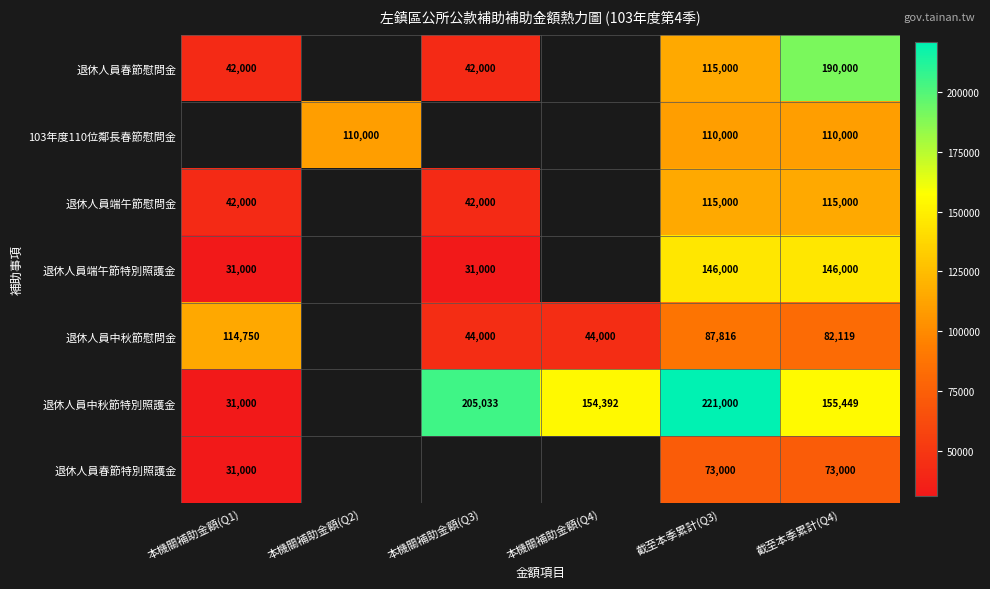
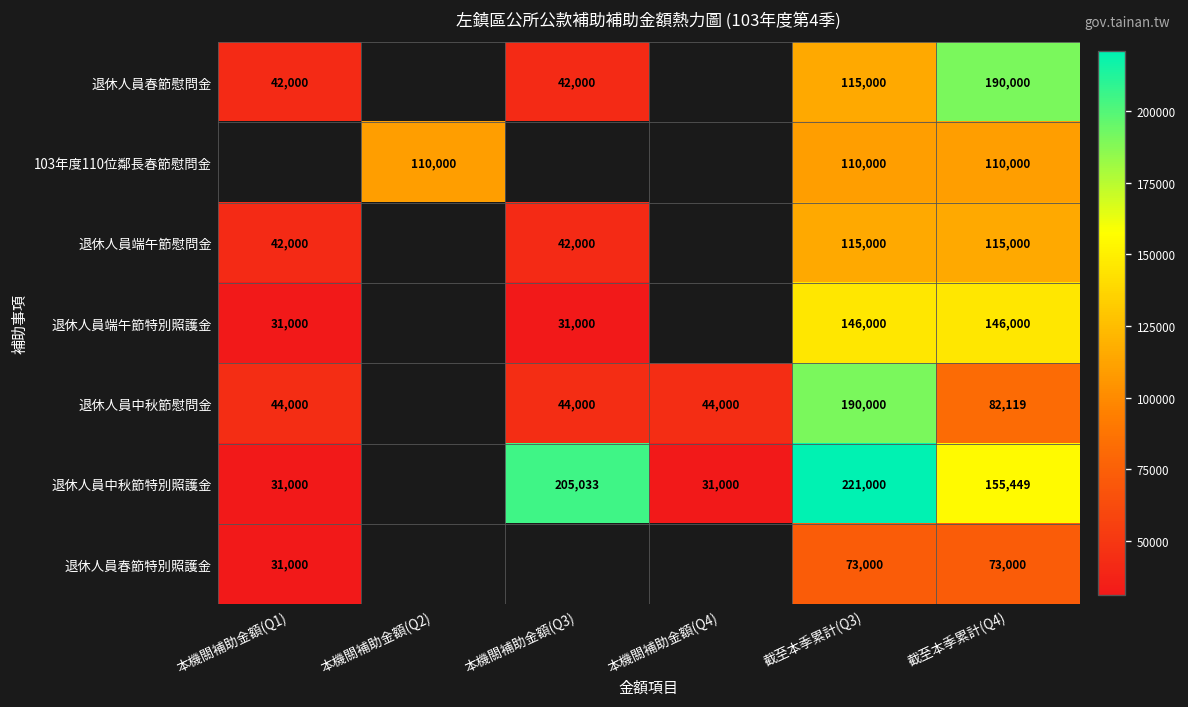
退休人員中秋節慰問金, 本機關補助金額(Q1): 114,750 -> 44,000
退休人員中秋節慰問金, 截至本季累計(Q3): 87,816 -> 190,000
退休人員中秋節特別照護金, 本機關補助金額(Q4): 154,392 -> 31,000
